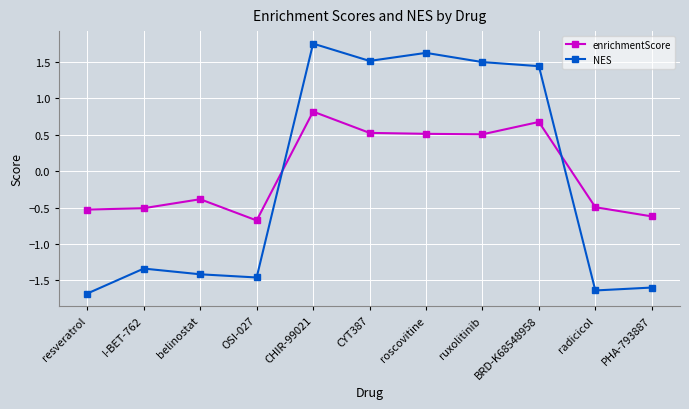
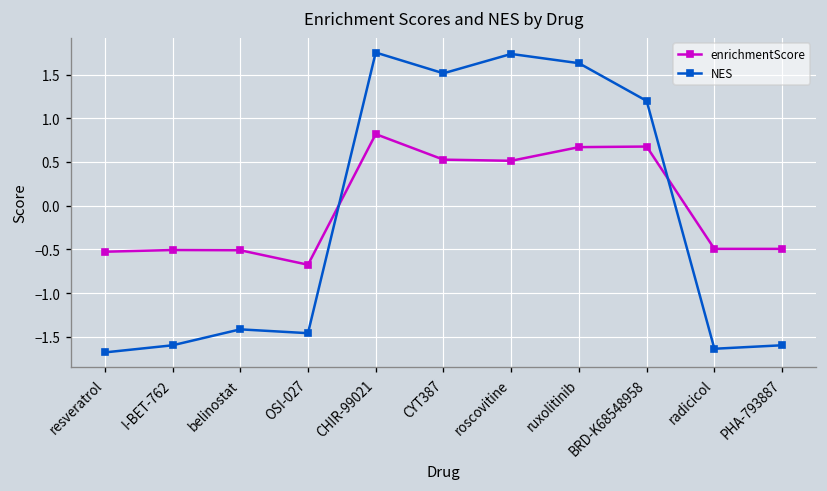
NES, I-BET-762: -1.3 -> -1.6
enrichmentScore, belinostat: -0.4 -> -0.5
NES, roscovitine: 1.6 -> 1.7
enrichmentScore, ruxolitinib: 0.5 -> 0.7
NES, ruxolitinib: 1.5 -> 1.6
NES, BRD-K68548958: 1.4 -> 1.2
enrichmentScore, PHA-793887: -0.6 -> -0.5
